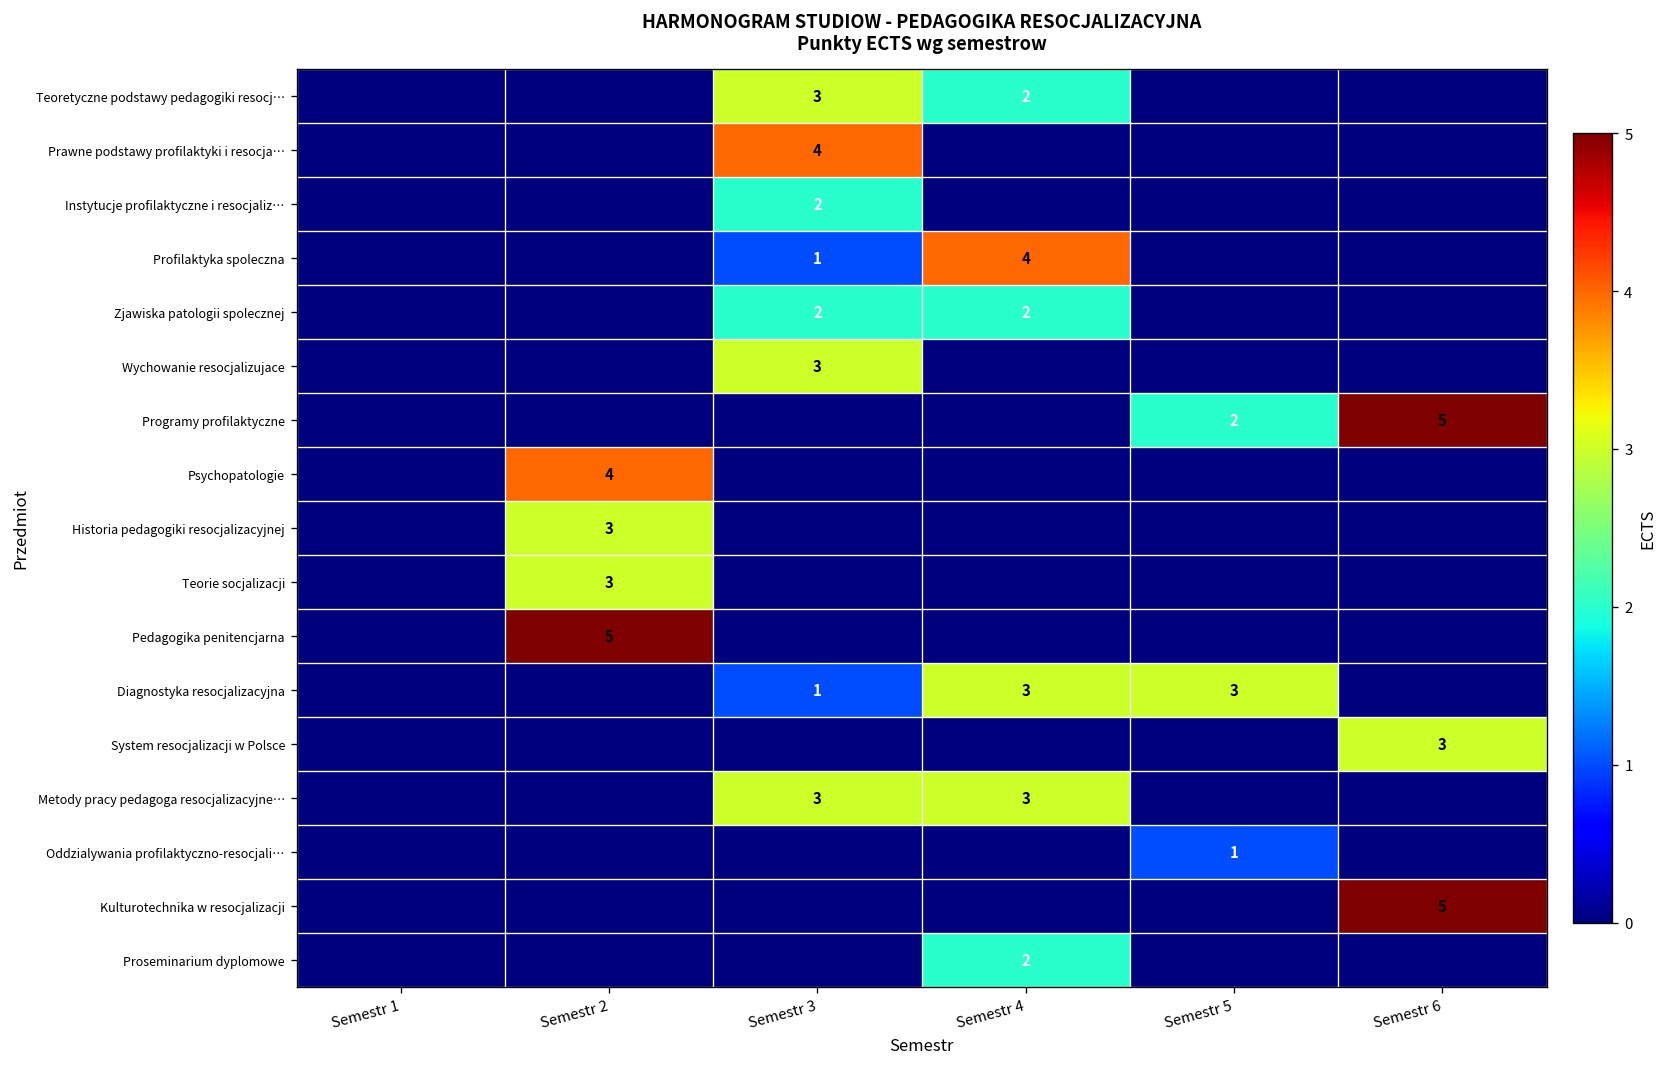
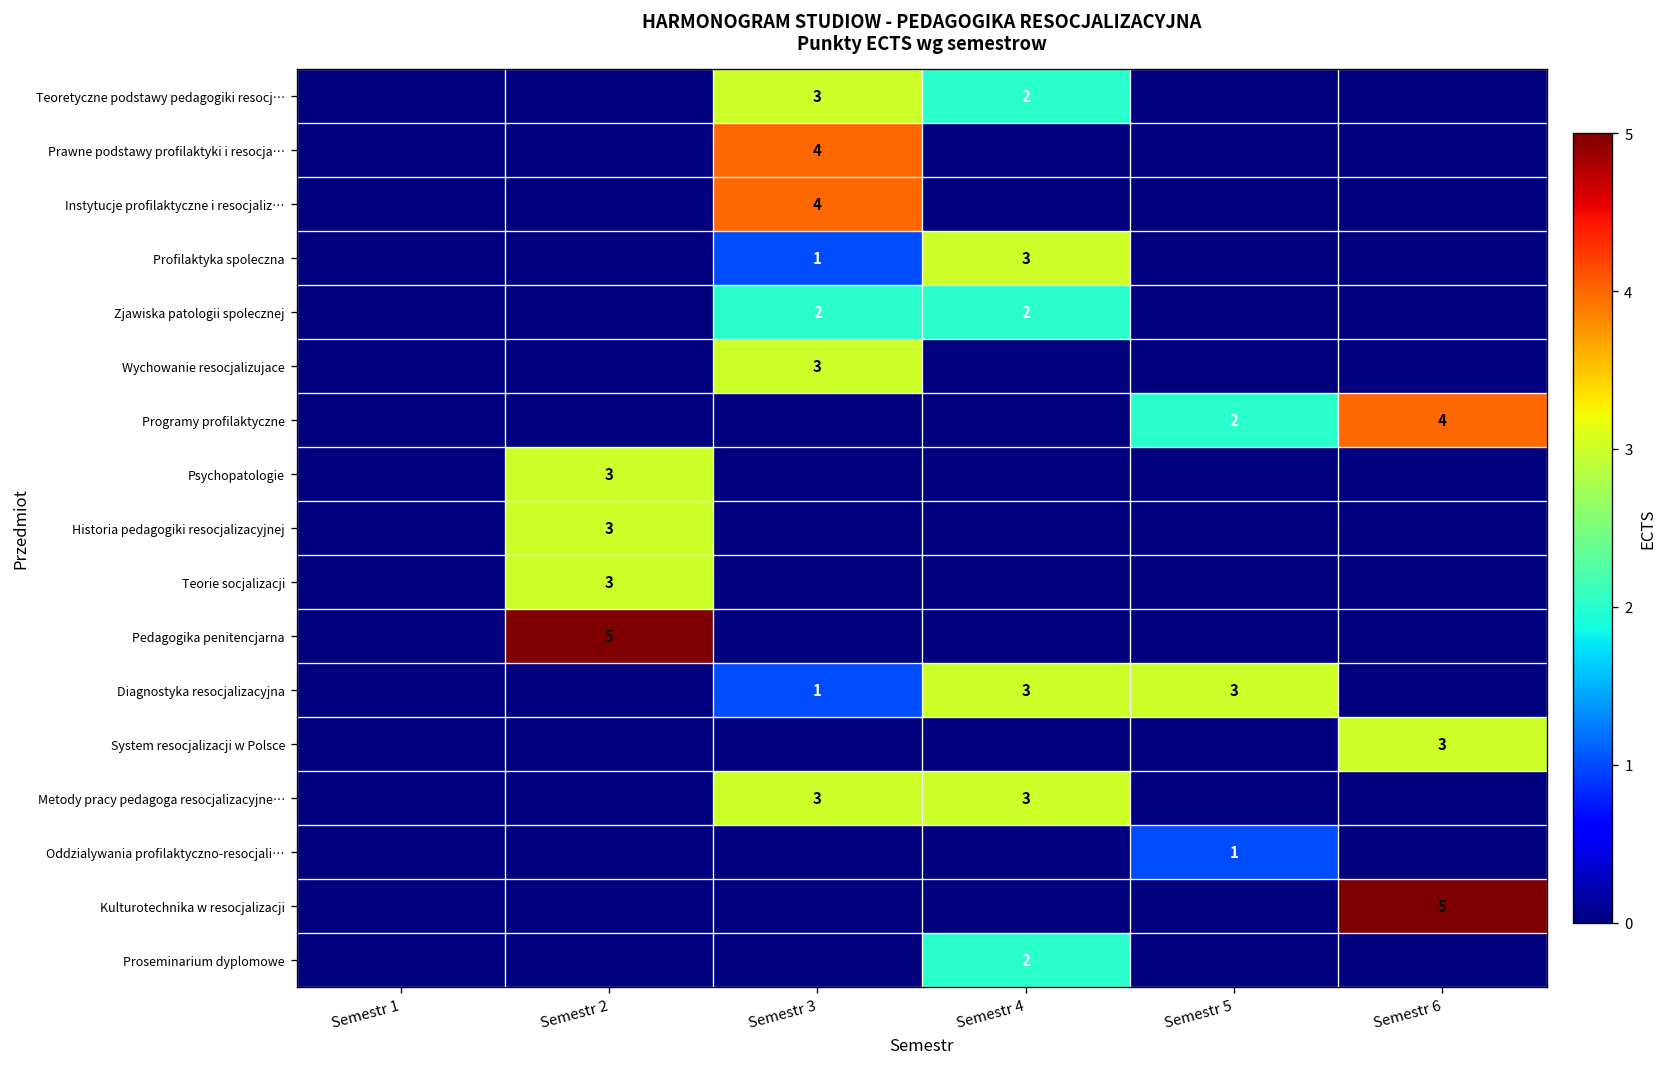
Instytucje profilaktyczne i resocjaliz…, Semestr 3: 2 -> 4
Profilaktyka spoleczna, Semestr 4: 4 -> 3
Programy profilaktyczne, Semestr 6: 5 -> 4
Psychopatologie, Semestr 2: 4 -> 3
